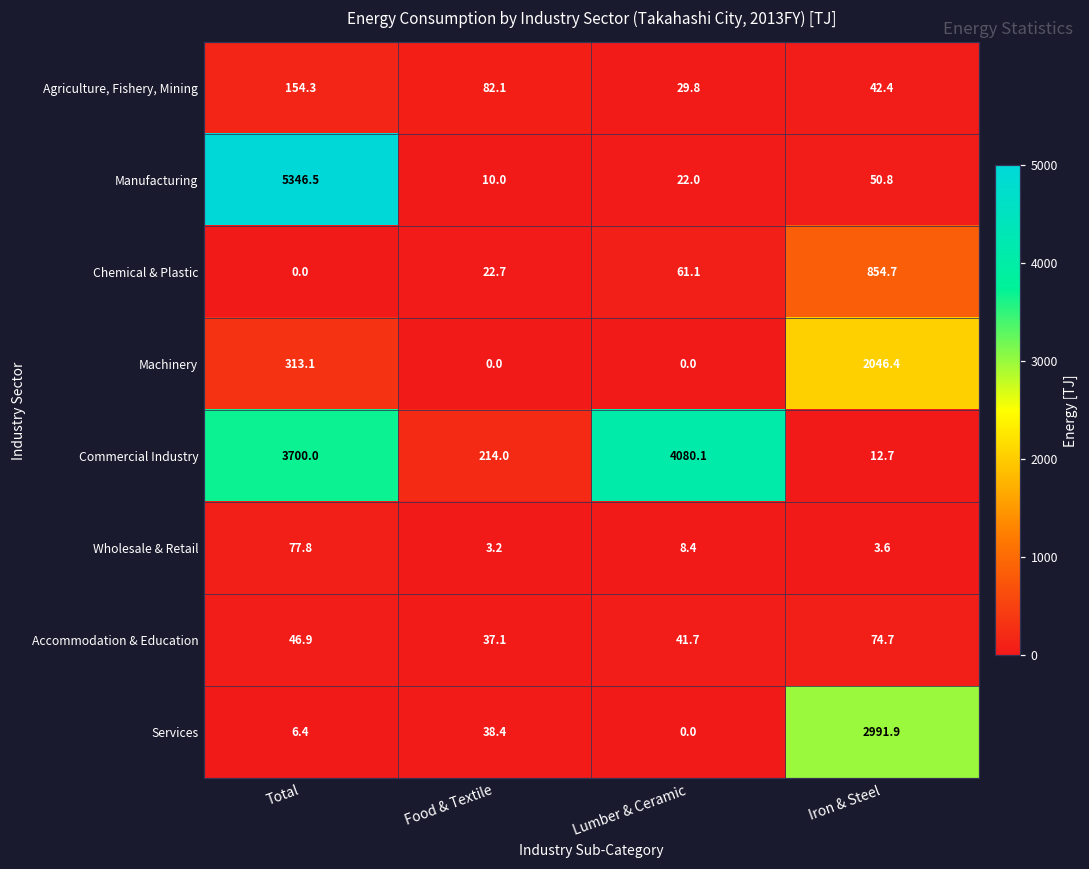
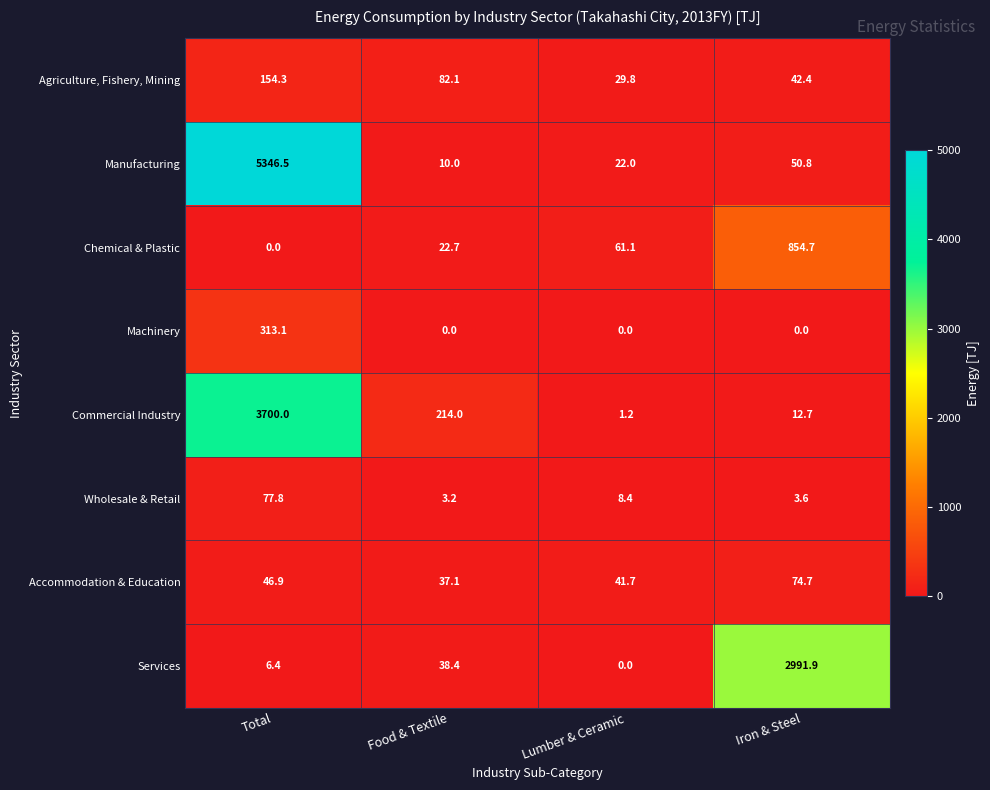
Machinery, Iron & Steel: 2046.4 -> 0.0
Commercial Industry, Lumber & Ceramic: 4080.1 -> 1.2
